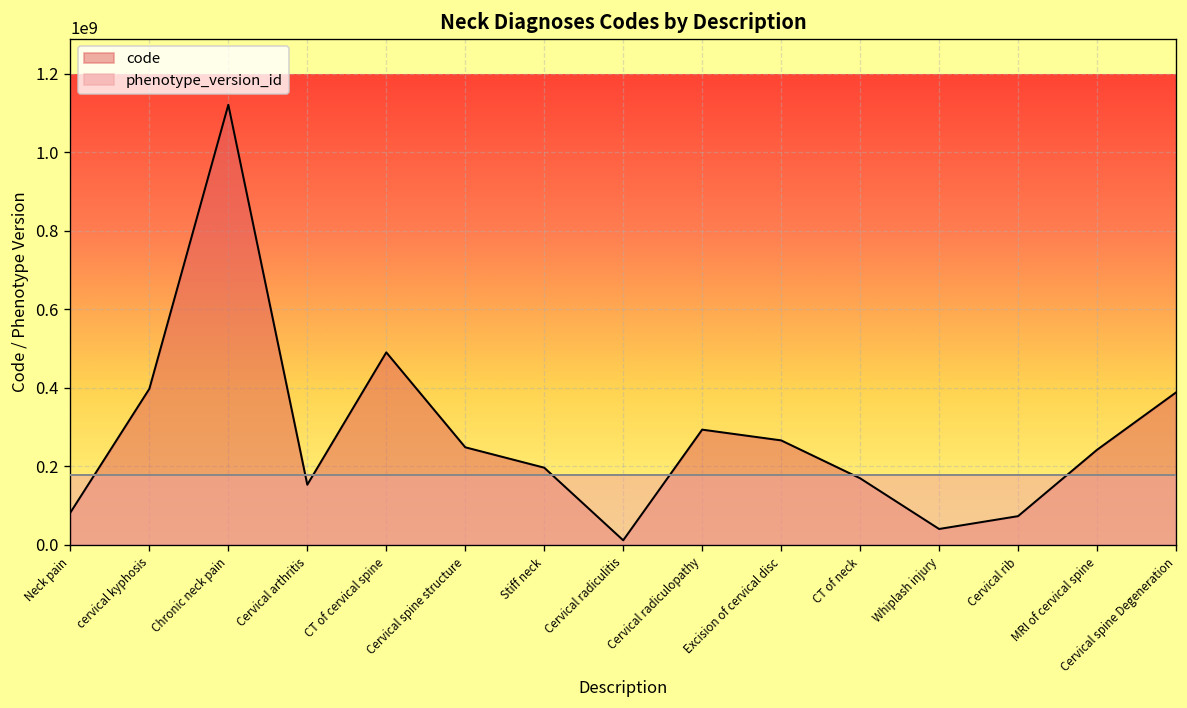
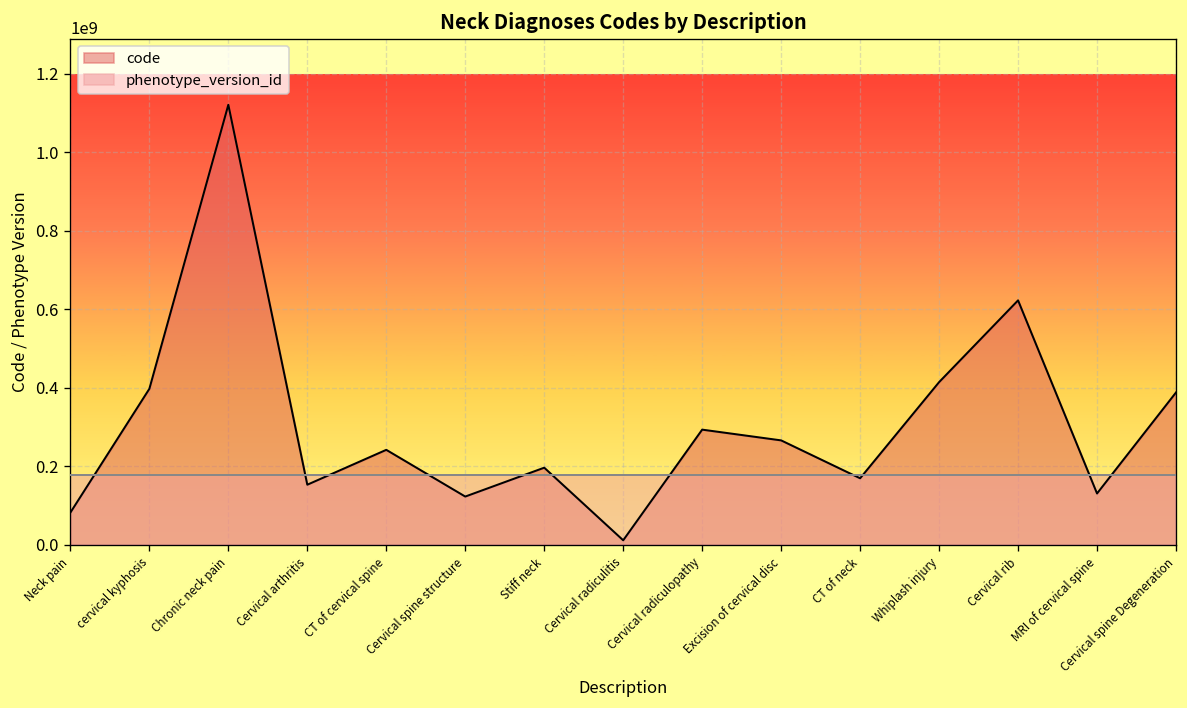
code, CT of cervical spine: 490000000 -> 240000000
code, Cervical spine structure: 250000000 -> 120000000
code, Whiplash injury: 40000000 -> 410000000
code, Cervical rib: 70000000 -> 620000000
code, MRI of cervical spine: 240000000 -> 130000000
